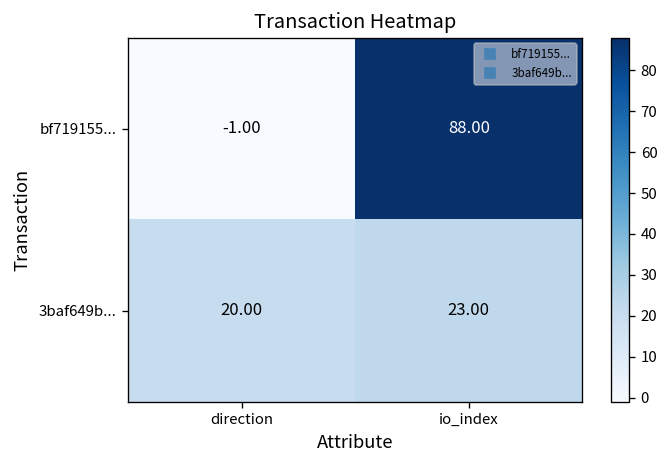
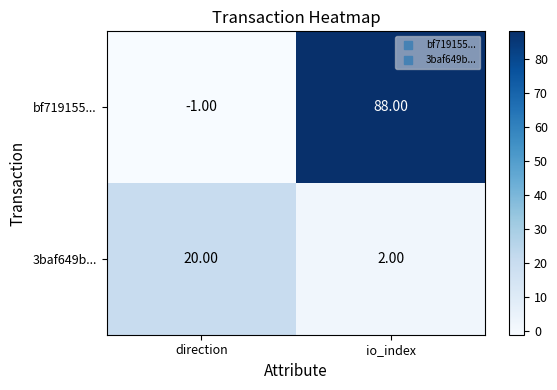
3baf649b..., io_index: 23.00 -> 2.00
